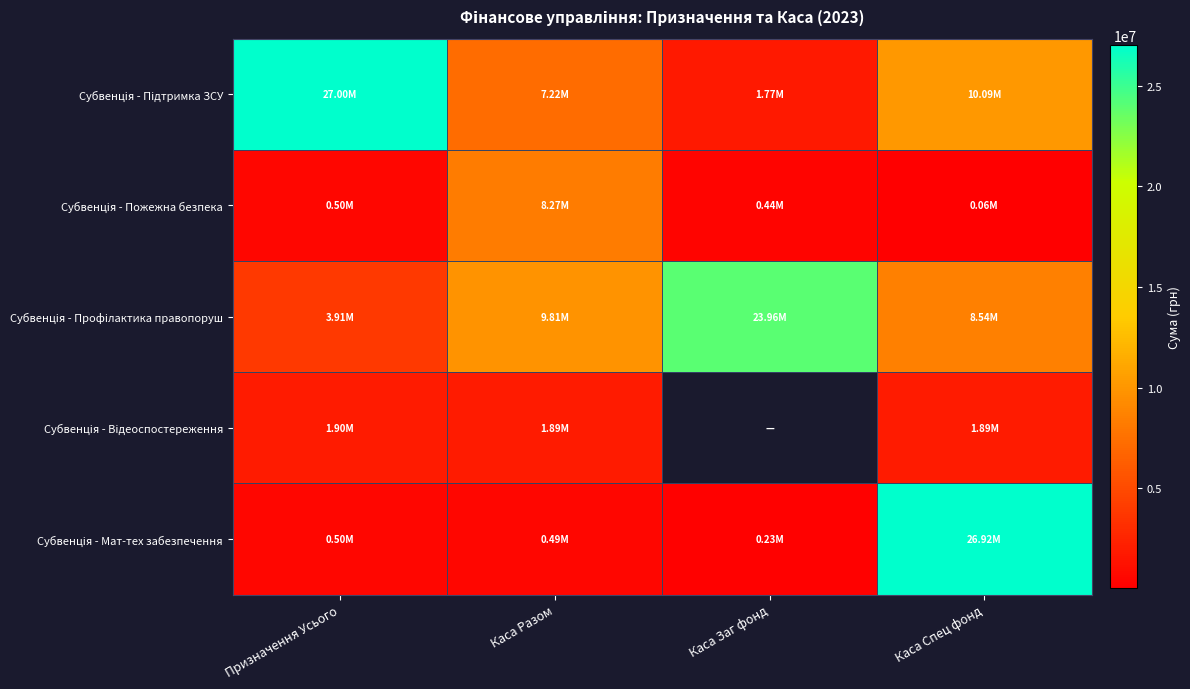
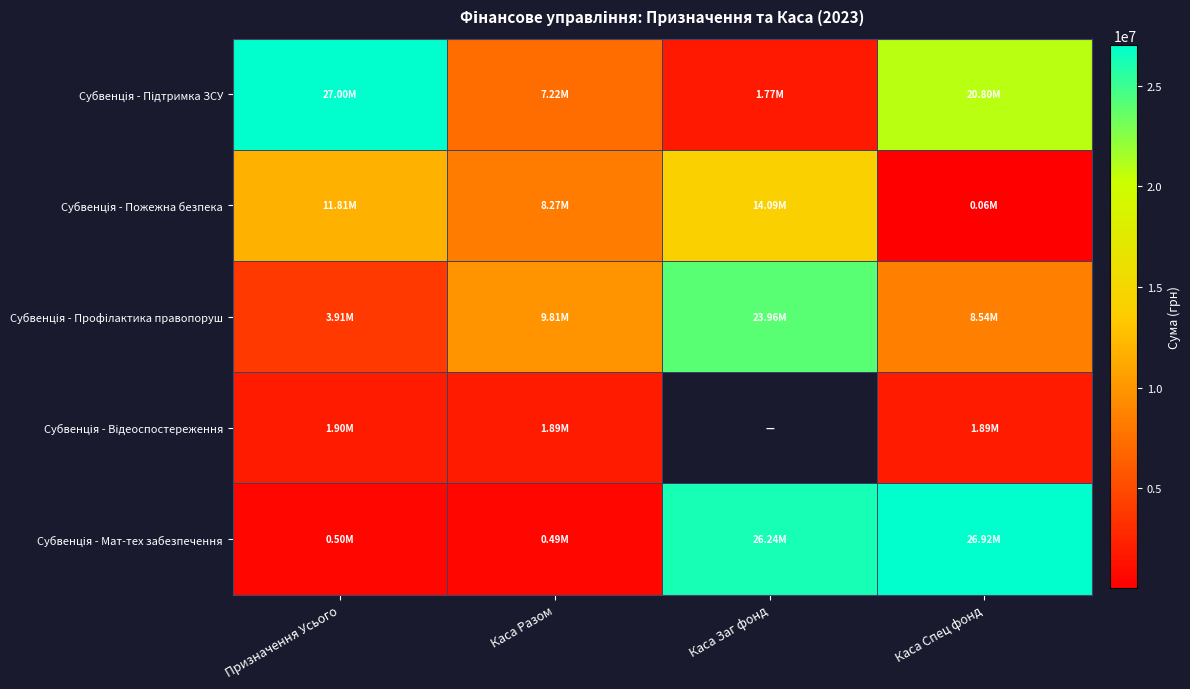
Субвенція - Підтримка ЗСУ, Каса Спец фонд: 10.09M -> 20.80M
Субвенція - Пожежна безпека, Призначення Усього: 0.50M -> 11.81M
Субвенція - Пожежна безпека, Каса Заг фонд: 0.44M -> 14.09M
Субвенція - Мат-тех забезпечення, Каса Заг фонд: 0.23M -> 26.24M
